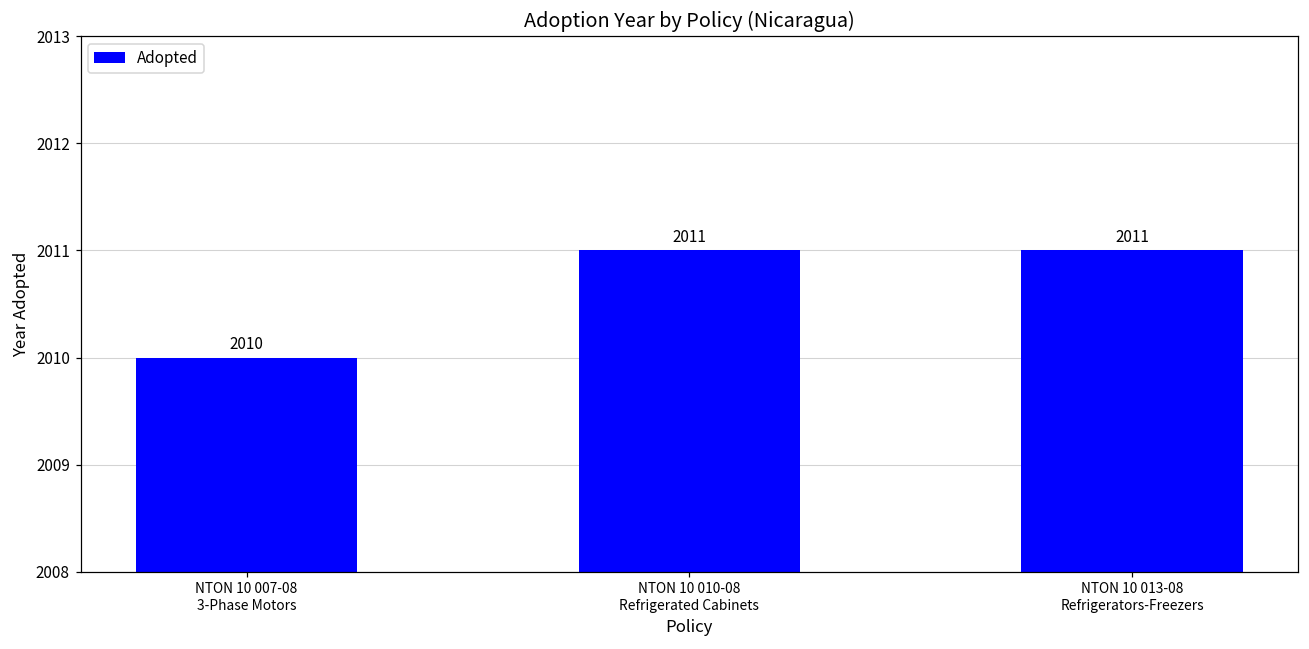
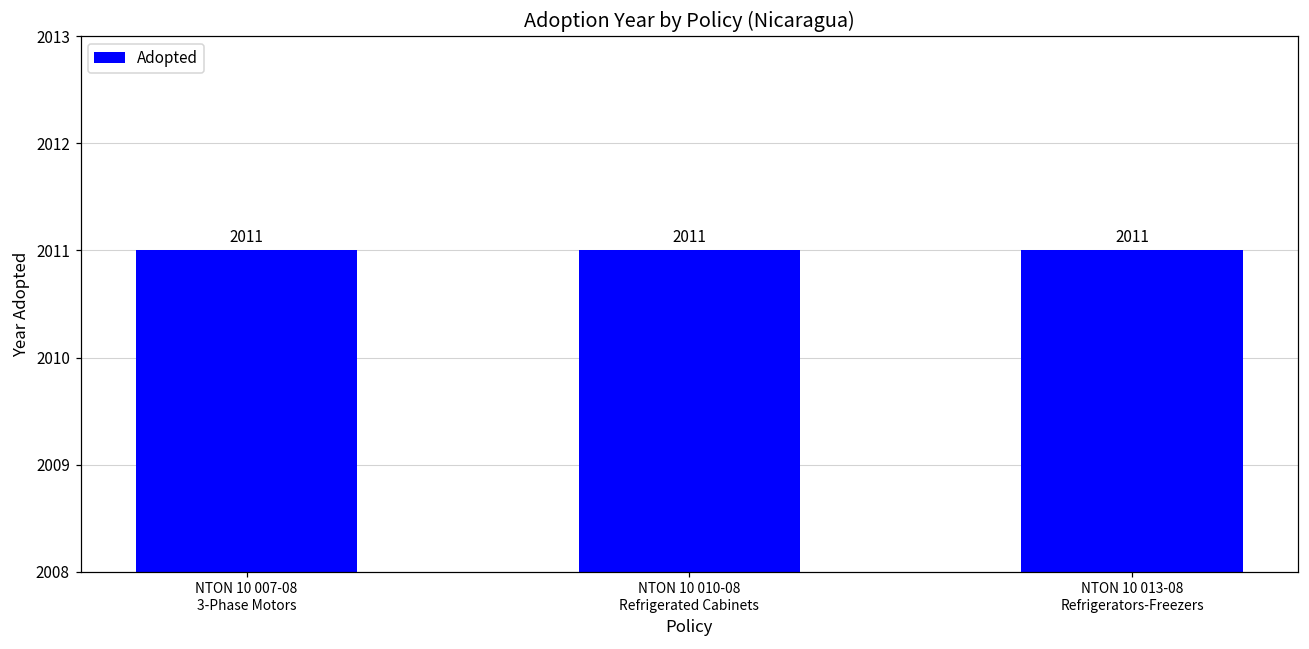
NTON 10 007-08 3-Phase Motors: 2010 -> 2011
